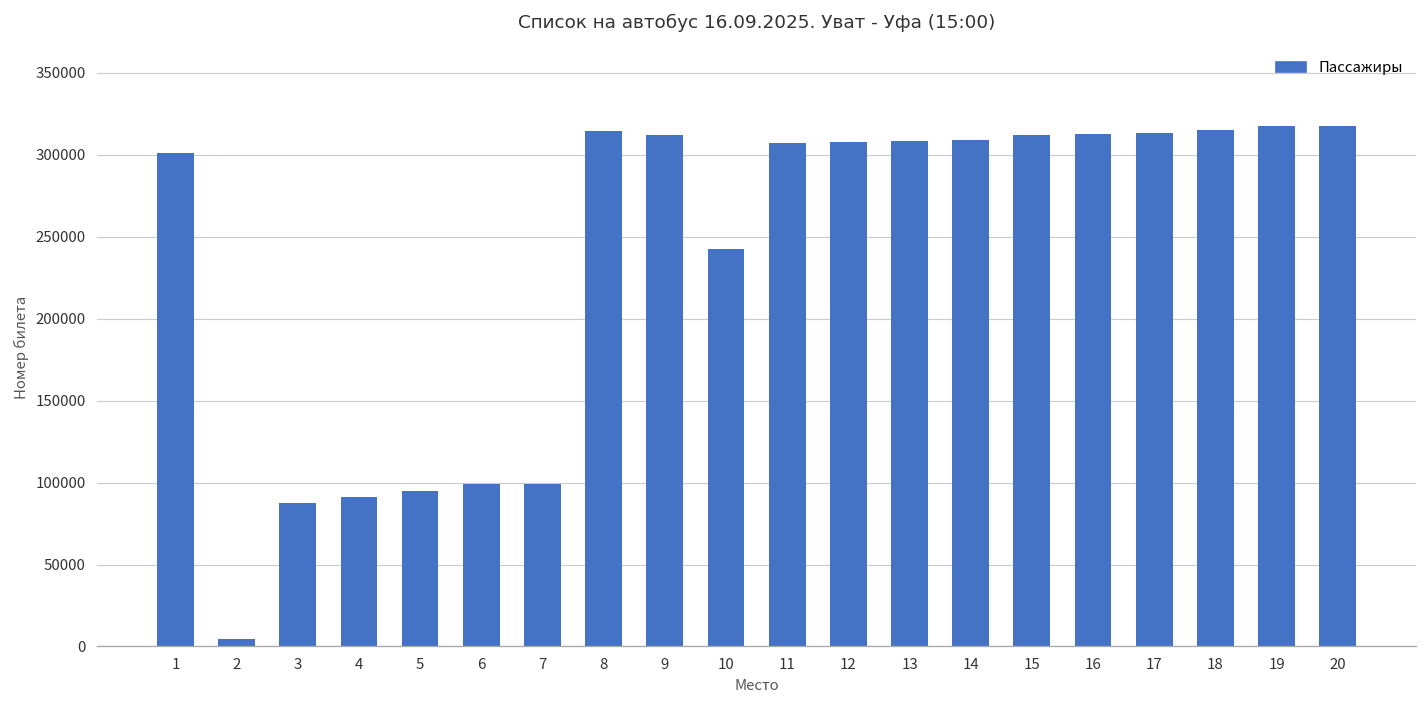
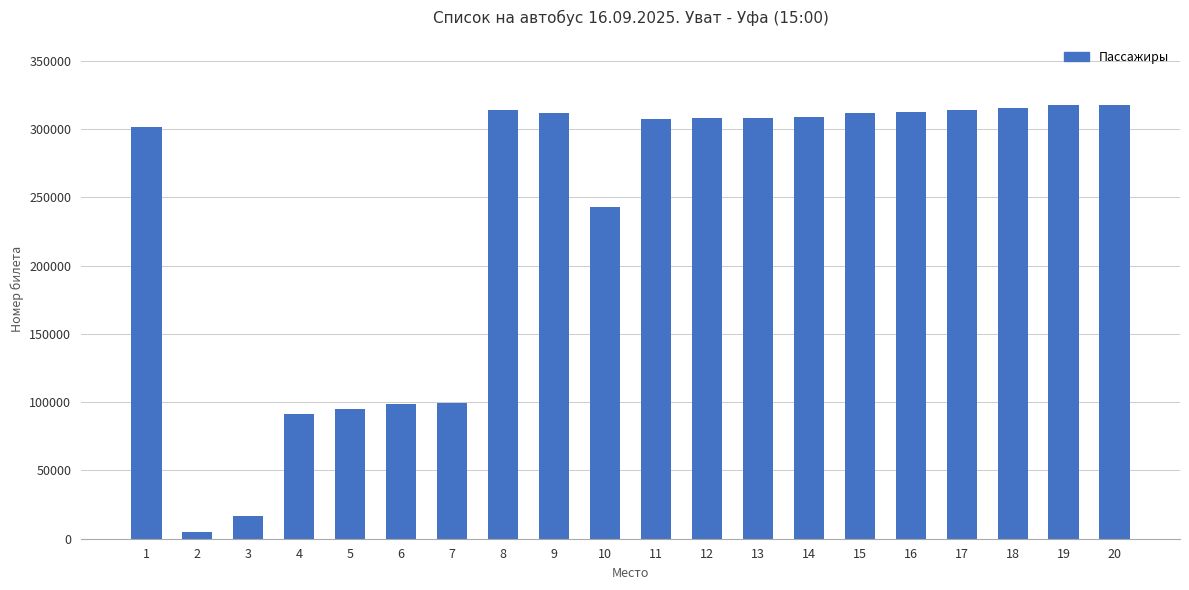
3: 87000 -> 16000
